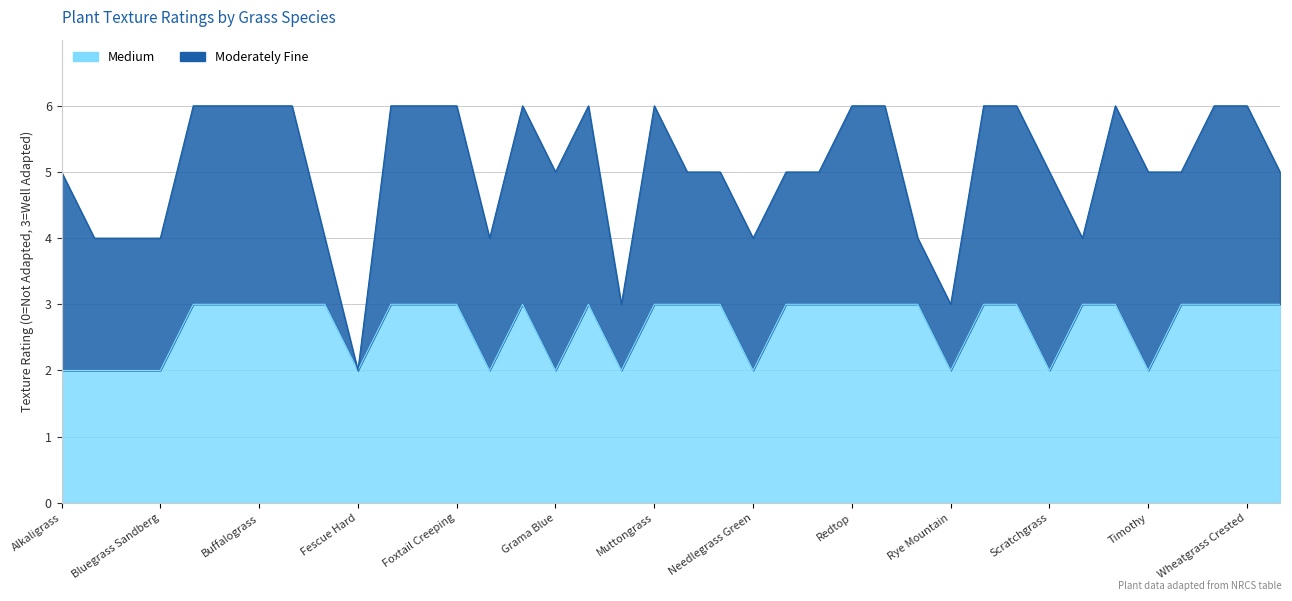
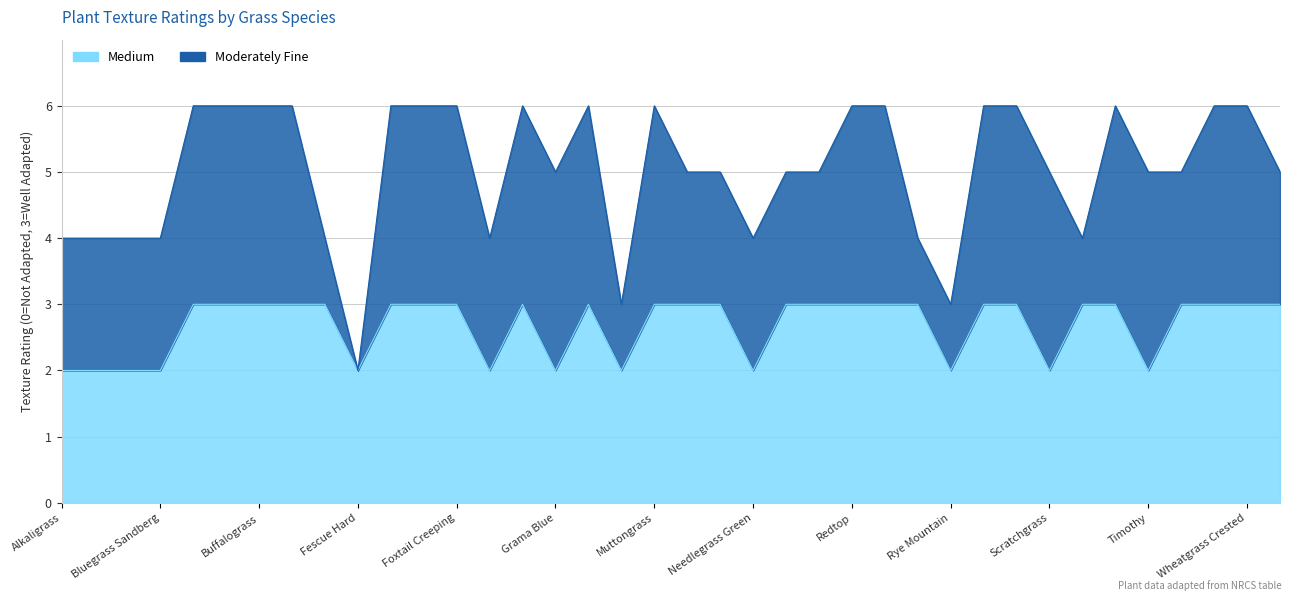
Moderately Fine, Alkaligrass: 3 -> 2
